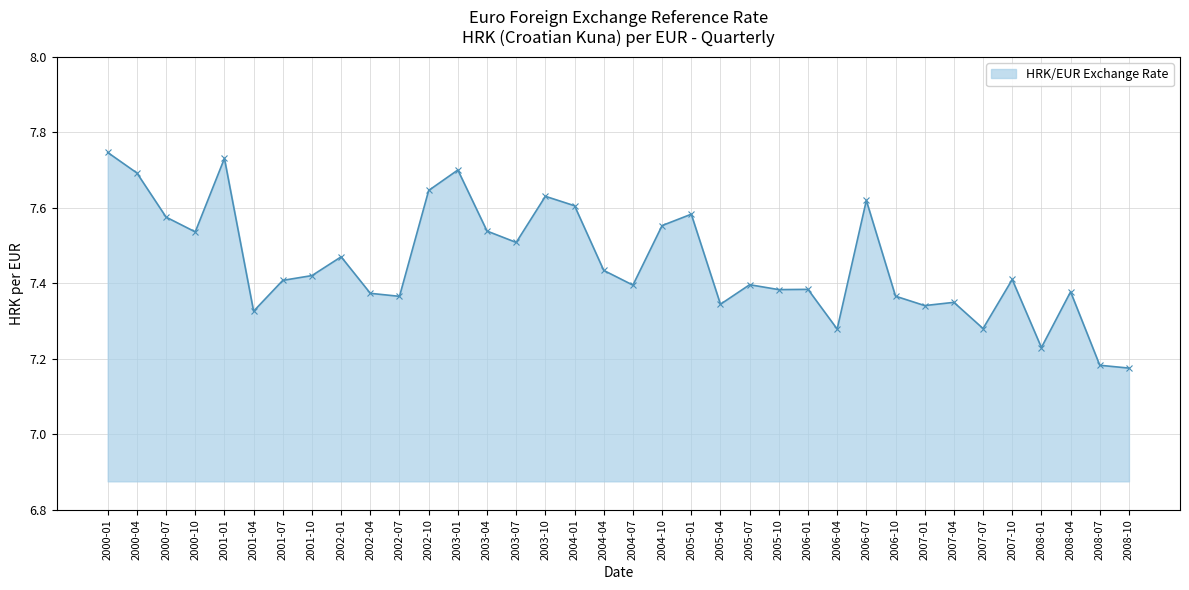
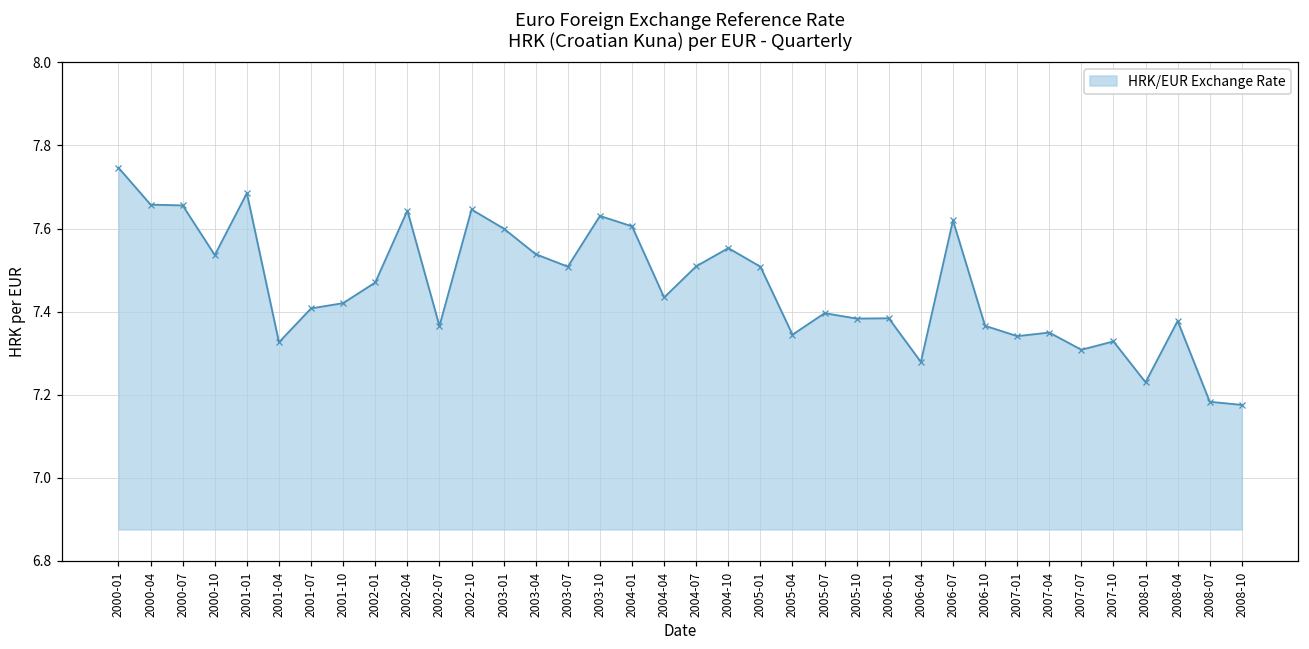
2000-04: 7.69 -> 7.66
2000-07: 7.58 -> 7.66
2001-01: 7.73 -> 7.69
2002-04: 7.37 -> 7.64
2003-01: 7.7 -> 7.6
2004-07: 7.40 -> 7.51
2005-01: 7.58 -> 7.51
2007-07: 7.28 -> 7.31
2007-10: 7.41 -> 7.33
